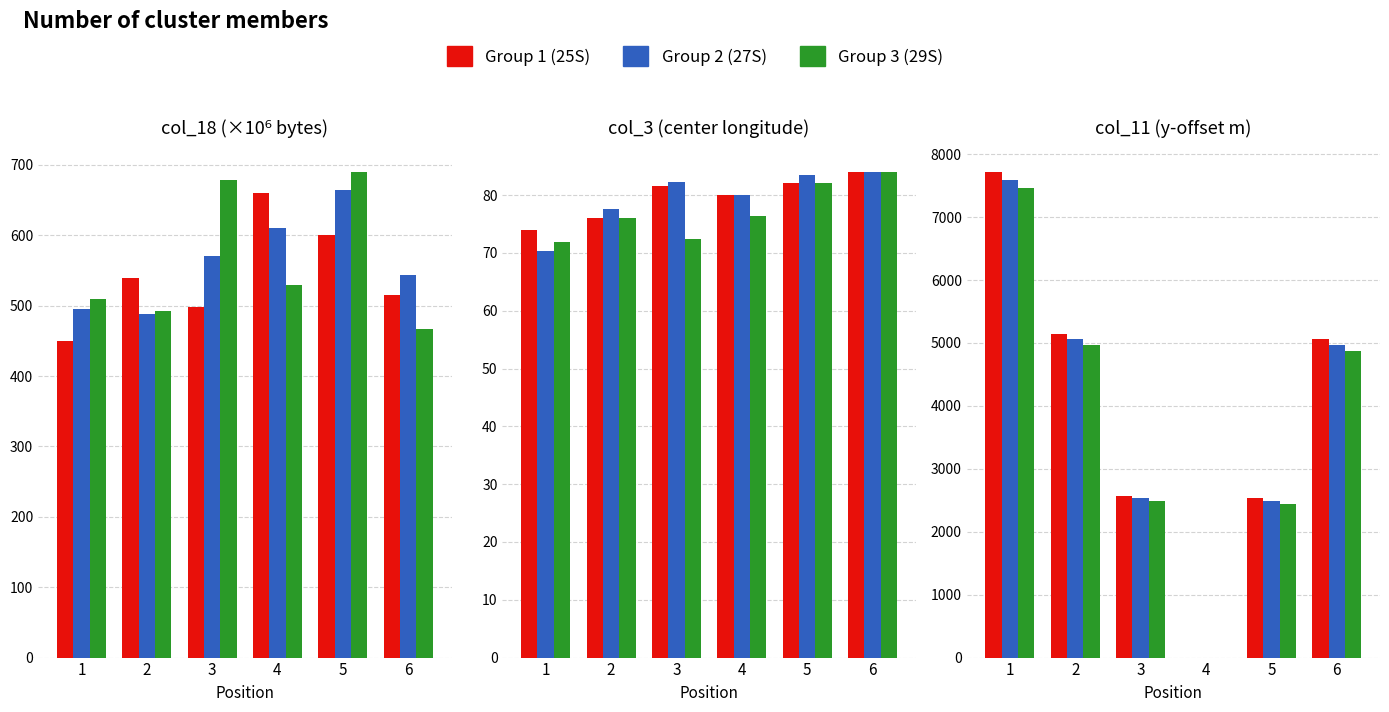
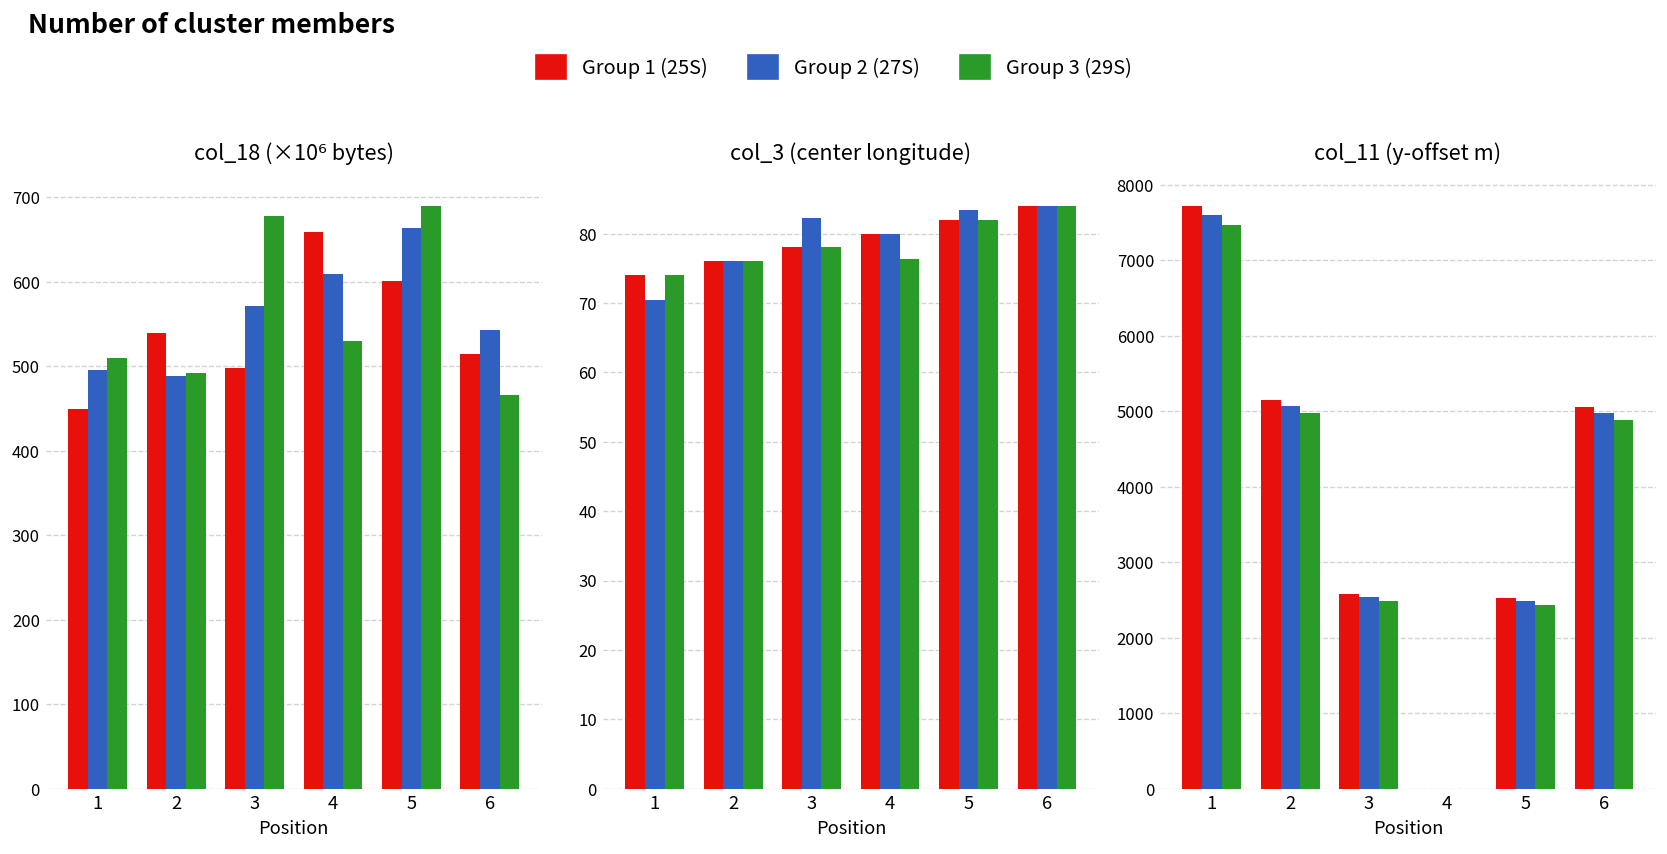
col_3 (center longitude), Group 3 (29S), 1: 72 -> 74
col_3 (center longitude), Group 2 (27S), 2: 78 -> 76
col_3 (center longitude), Group 1 (25S), 3: 82 -> 78
col_3 (center longitude), Group 3 (29S), 3: 72 -> 78
